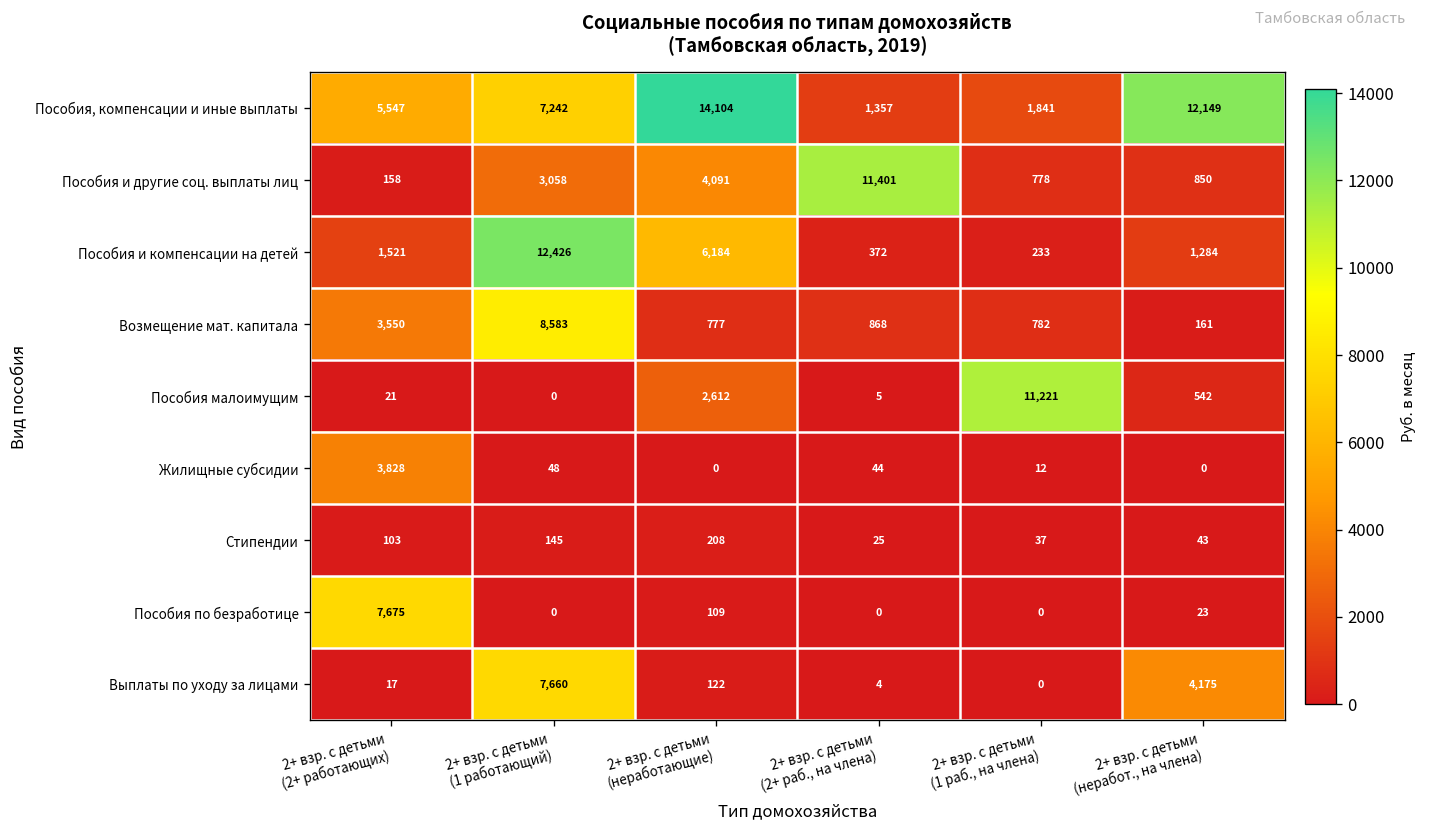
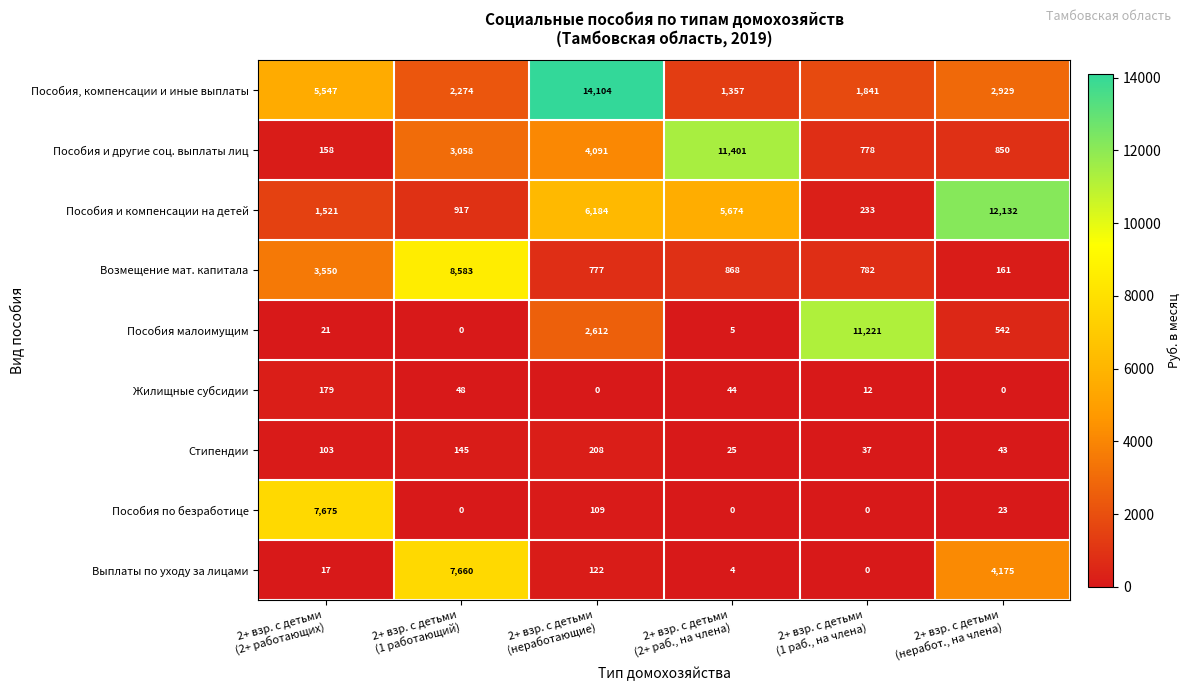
Пособия, компенсации и иные выплаты, 2+ взр. с детьми (1 работающий): 7,242 -> 2,274
Пособия, компенсации и иные выплаты, 2+ взр. с детьми (неработ., на члена): 12,149 -> 2,929
Пособия и компенсации на детей, 2+ взр. с детьми (1 работающий): 12,426 -> 917
Пособия и компенсации на детей, 2+ взр. с детьми (2+ раб., на члена): 372 -> 5,674
Пособия и компенсации на детей, 2+ взр. с детьми (неработ., на члена): 1,284 -> 12,132
Жилищные субсидии, 2+ взр. с детьми (2+ работающих): 3,828 -> 179
